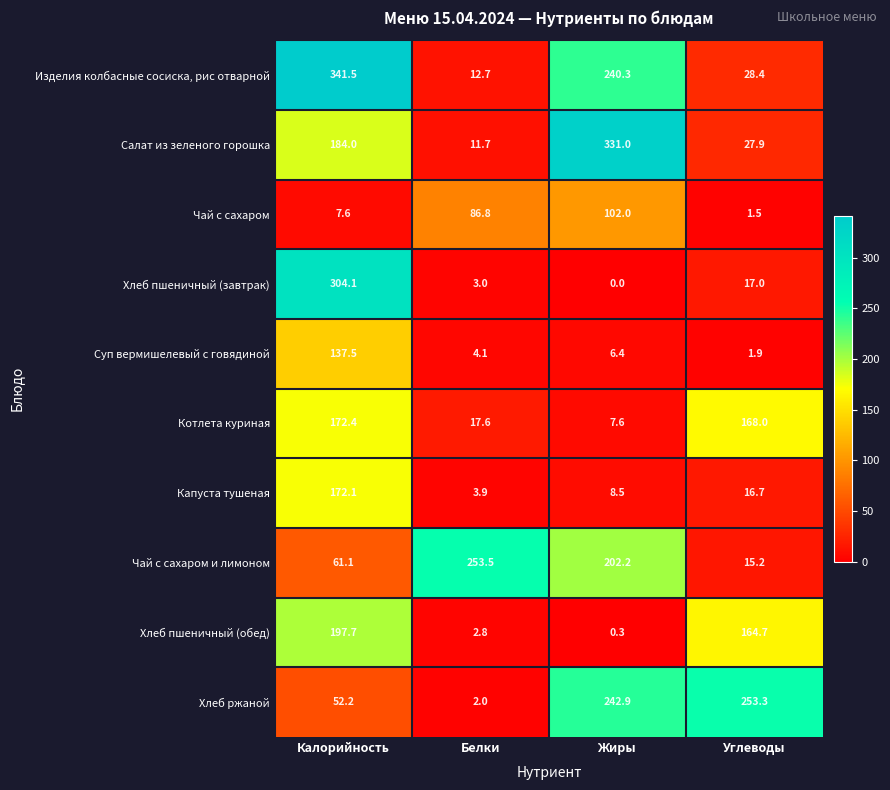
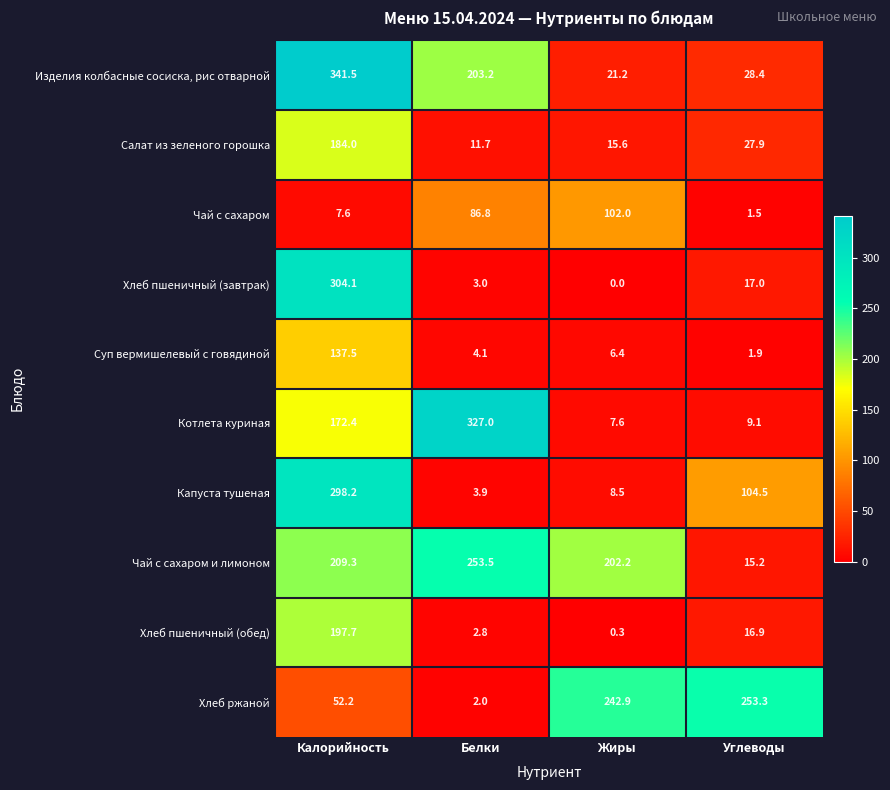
Изделия колбасные сосиска, рис отварной, Белки: 12.7 -> 203.2
Изделия колбасные сосиска, рис отварной, Жиры: 240.3 -> 21.2
Салат из зеленого горошка, Жиры: 331.0 -> 15.6
Котлета куриная, Белки: 17.6 -> 327.0
Котлета куриная, Углеводы: 168.0 -> 9.1
Капуста тушеная, Калорийность: 172.1 -> 298.2
Капуста тушеная, Углеводы: 16.7 -> 104.5
Чай с сахаром и лимоном, Калорийность: 61.1 -> 209.3
Хлеб пшеничный (обед), Углеводы: 164.7 -> 16.9
